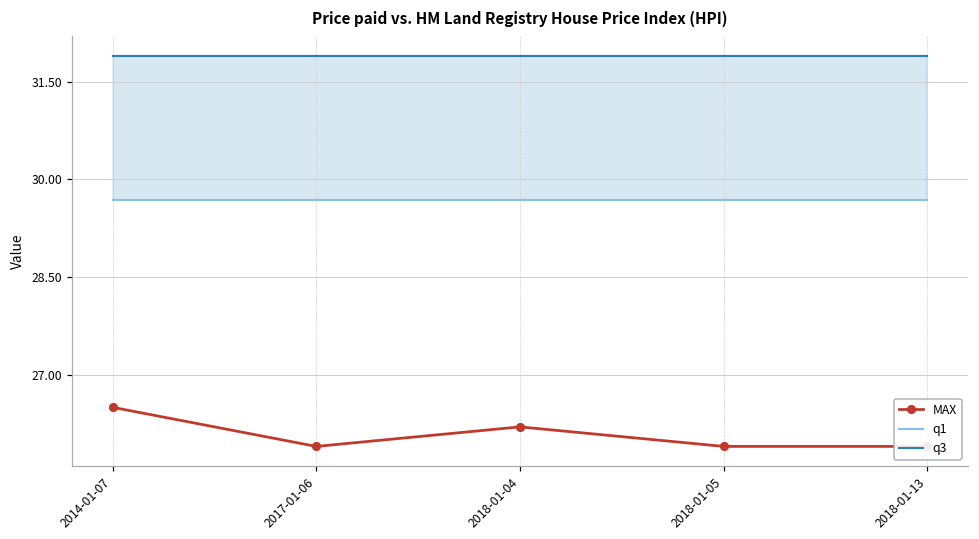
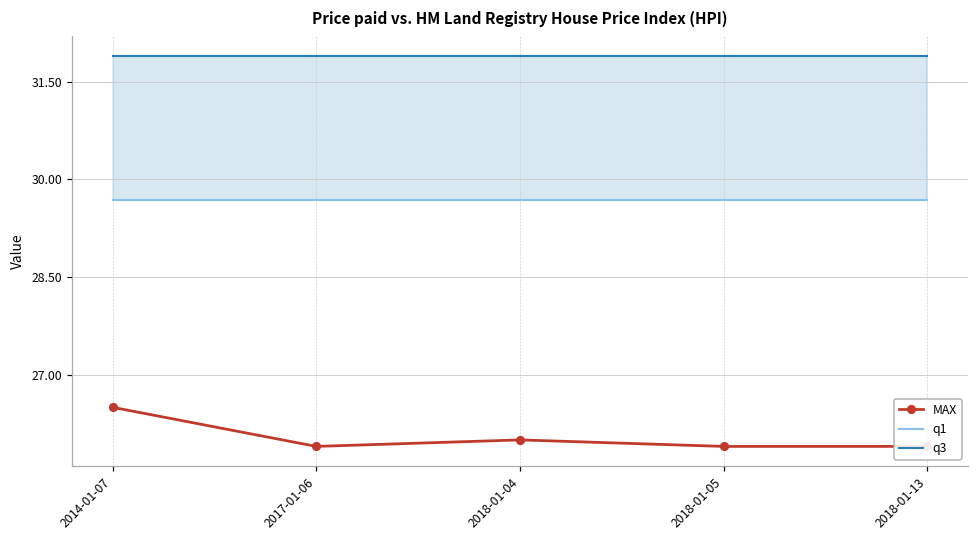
MAX, 2018-01-04: 26.2 -> 26.0
